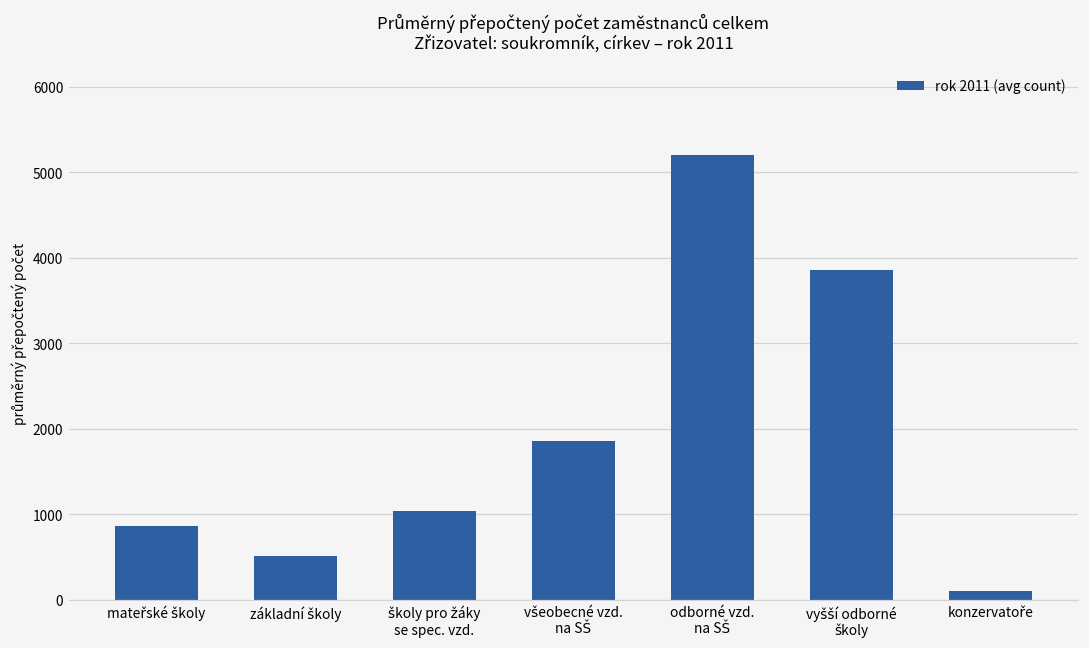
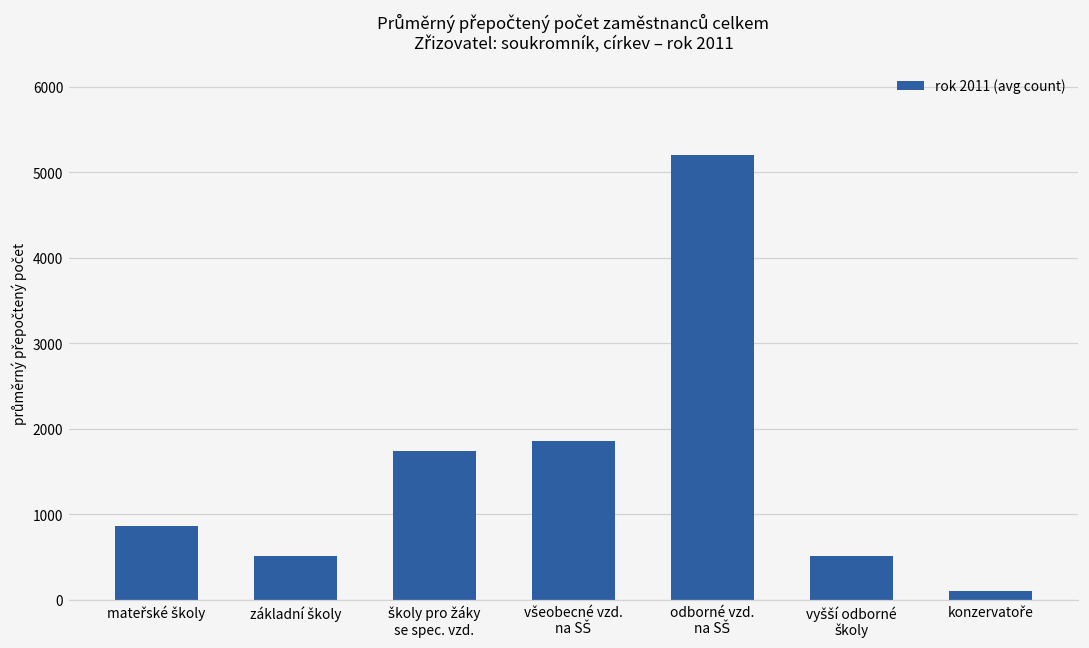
školy pro žáky se spec. vzd.: 1000 -> 1700
vyšší odborné školy: 3900 -> 500
